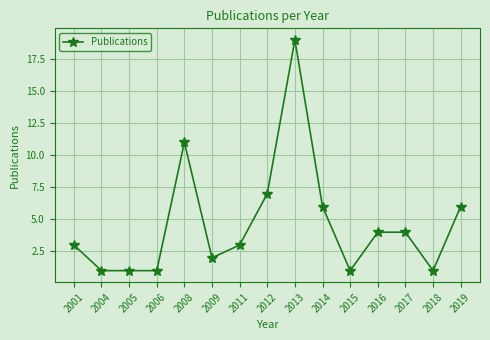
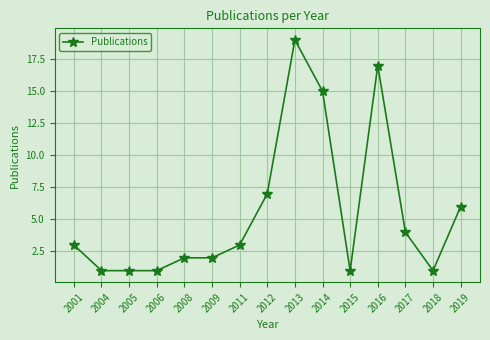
2008: 11 -> 2
2014: 6 -> 15
2016: 4 -> 17
